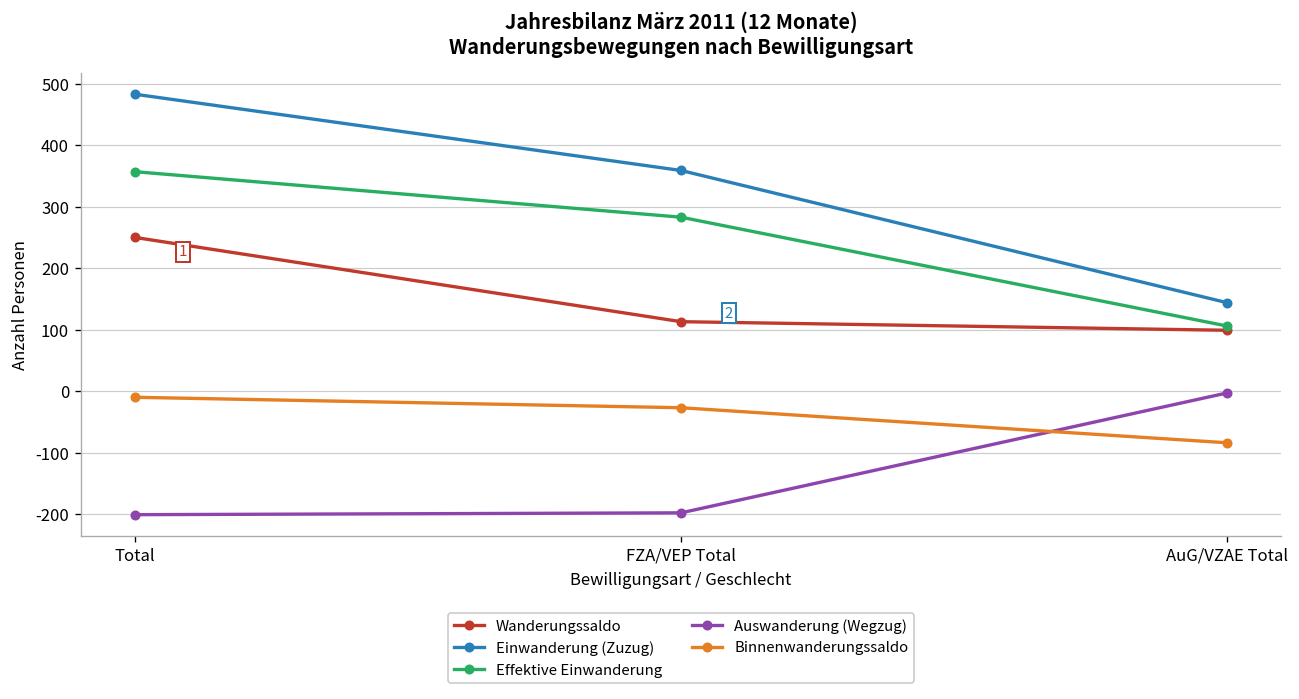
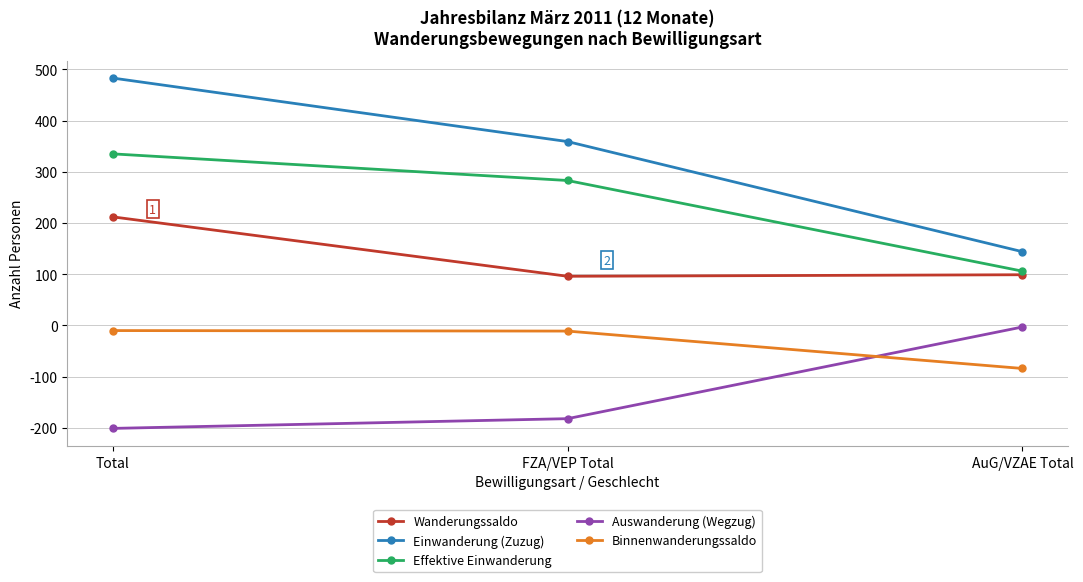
Wanderungssaldo, Total: 250 -> 210
Effektive Einwanderung, Total: 360 -> 340
Wanderungssaldo, FZA/VEP Total: 110 -> 100
Auswanderung (Wegzug), FZA/VEP Total: -200 -> -180
Binnenwanderungssaldo, FZA/VEP Total: -30 -> -10
